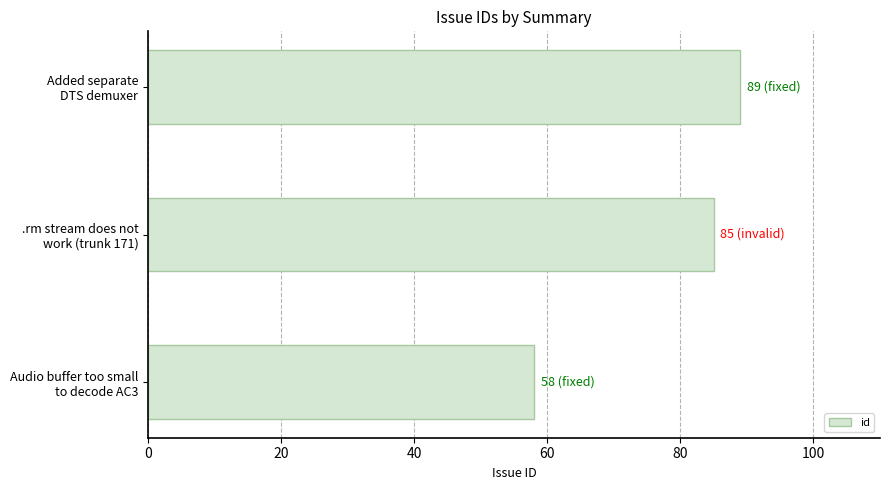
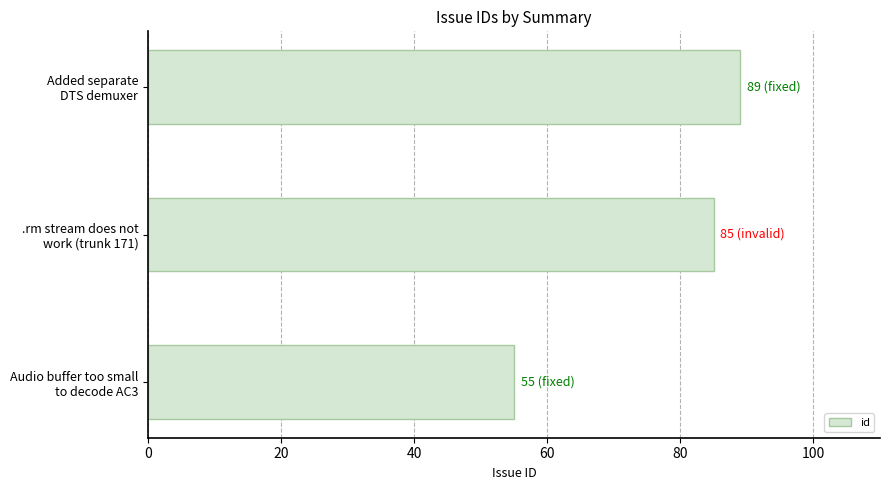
Audio buffer too small to decode AC3: 58 -> 55
